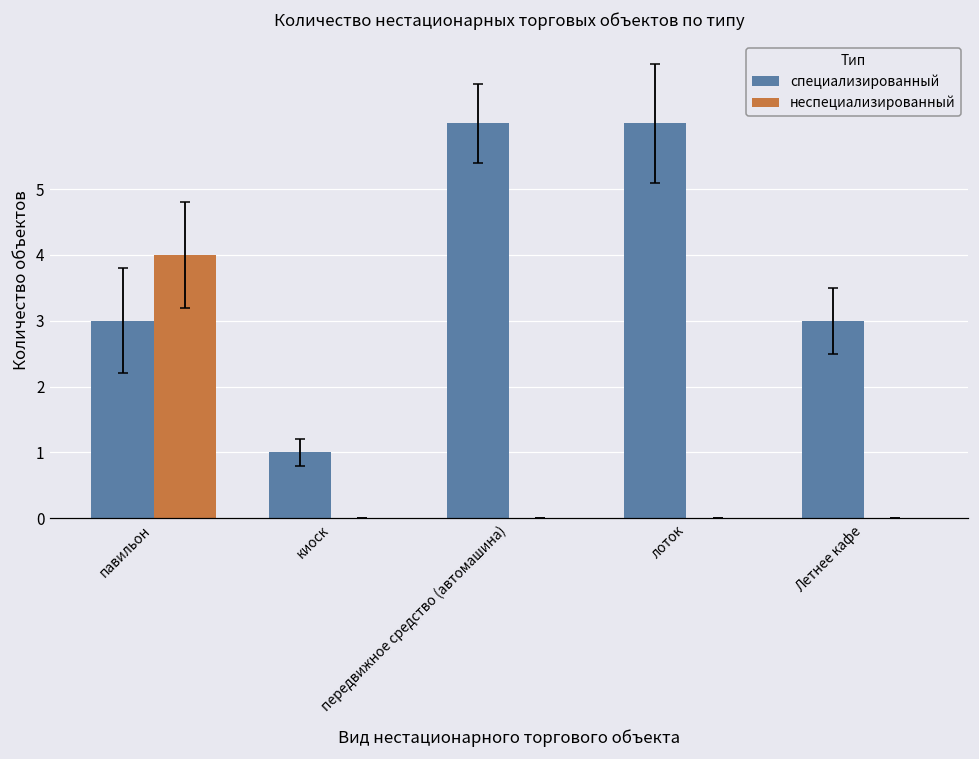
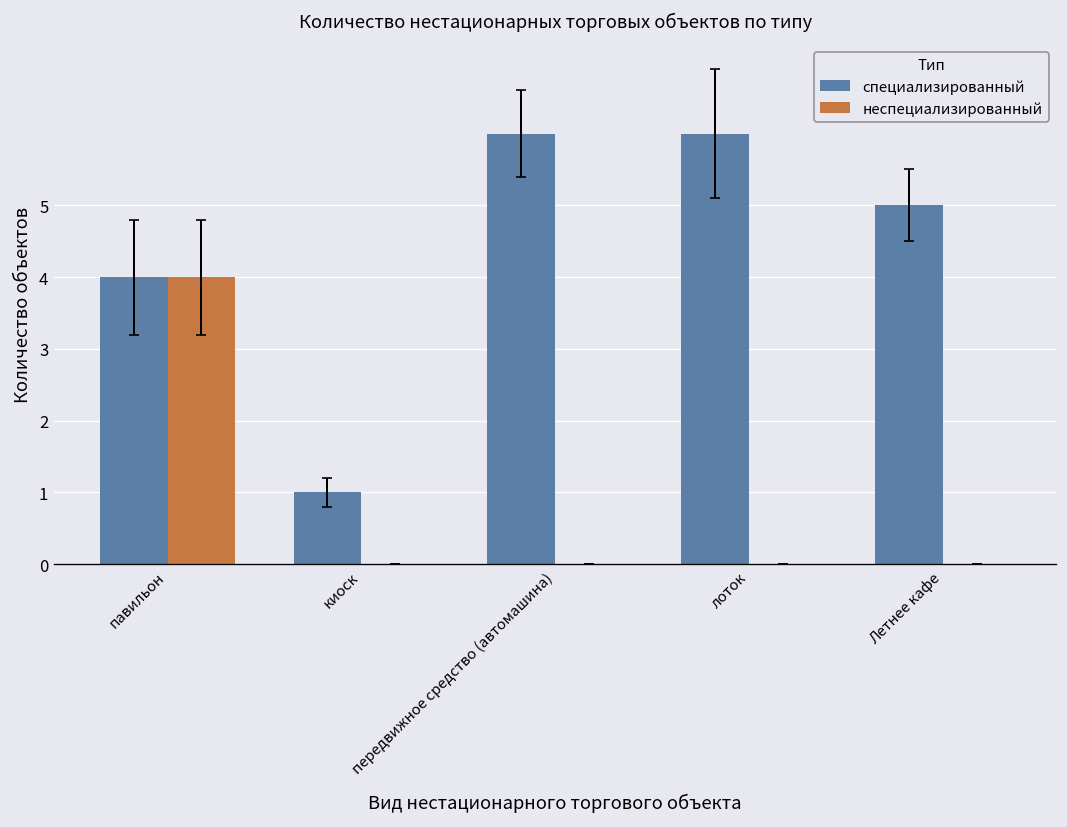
специализированный, павильон: 3 -> 4
специализированный, Летнее кафе: 3 -> 5
